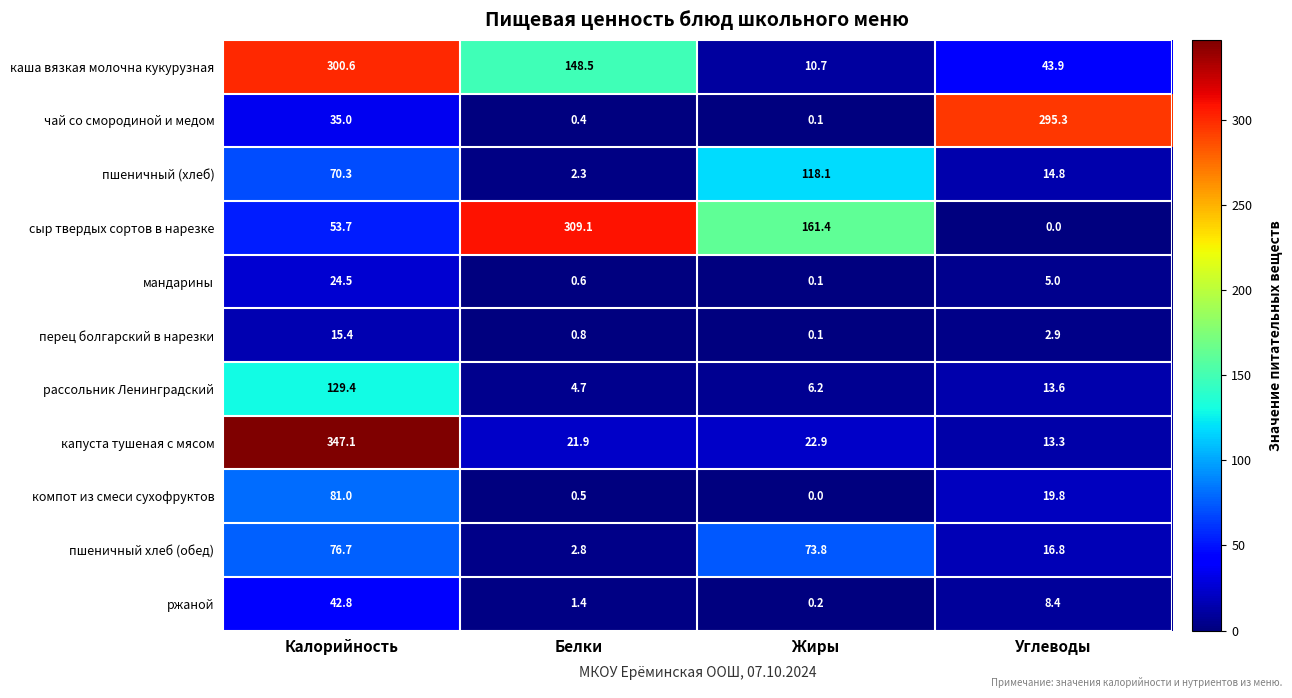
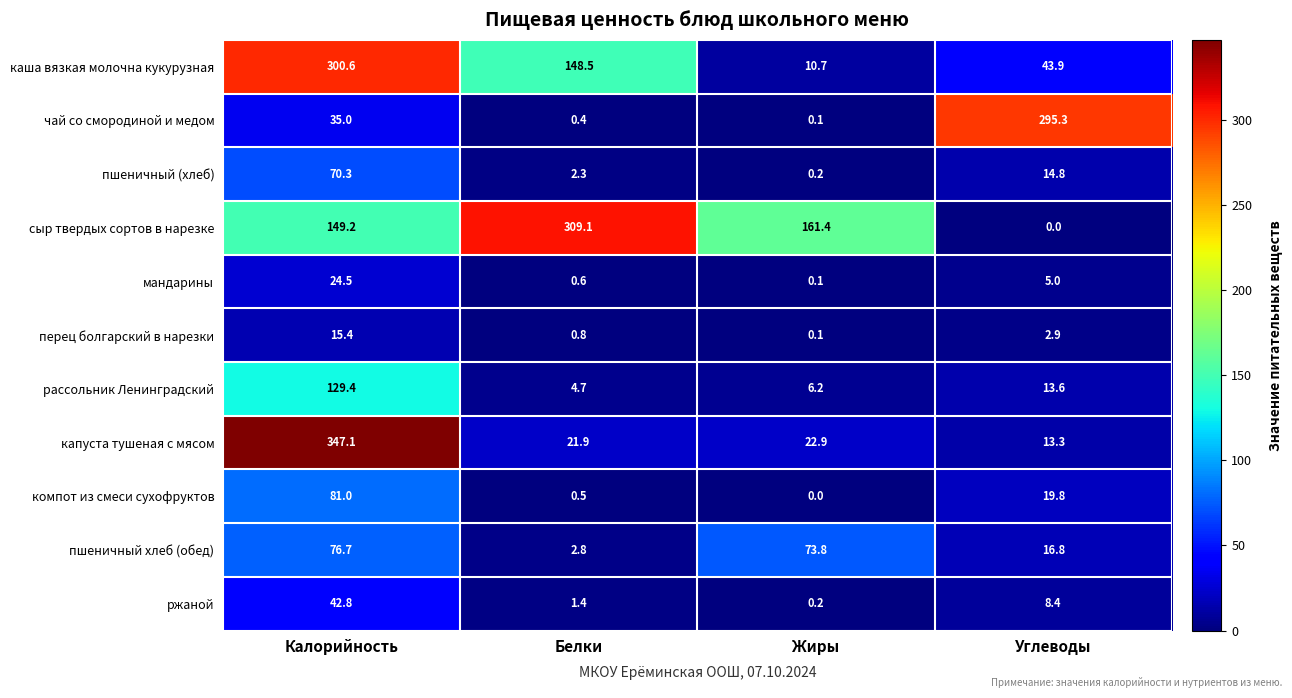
пшеничный (хлеб), Жиры: 118.1 -> 0.2
сыр твердых сортов в нарезке, Калорийность: 53.7 -> 149.2
